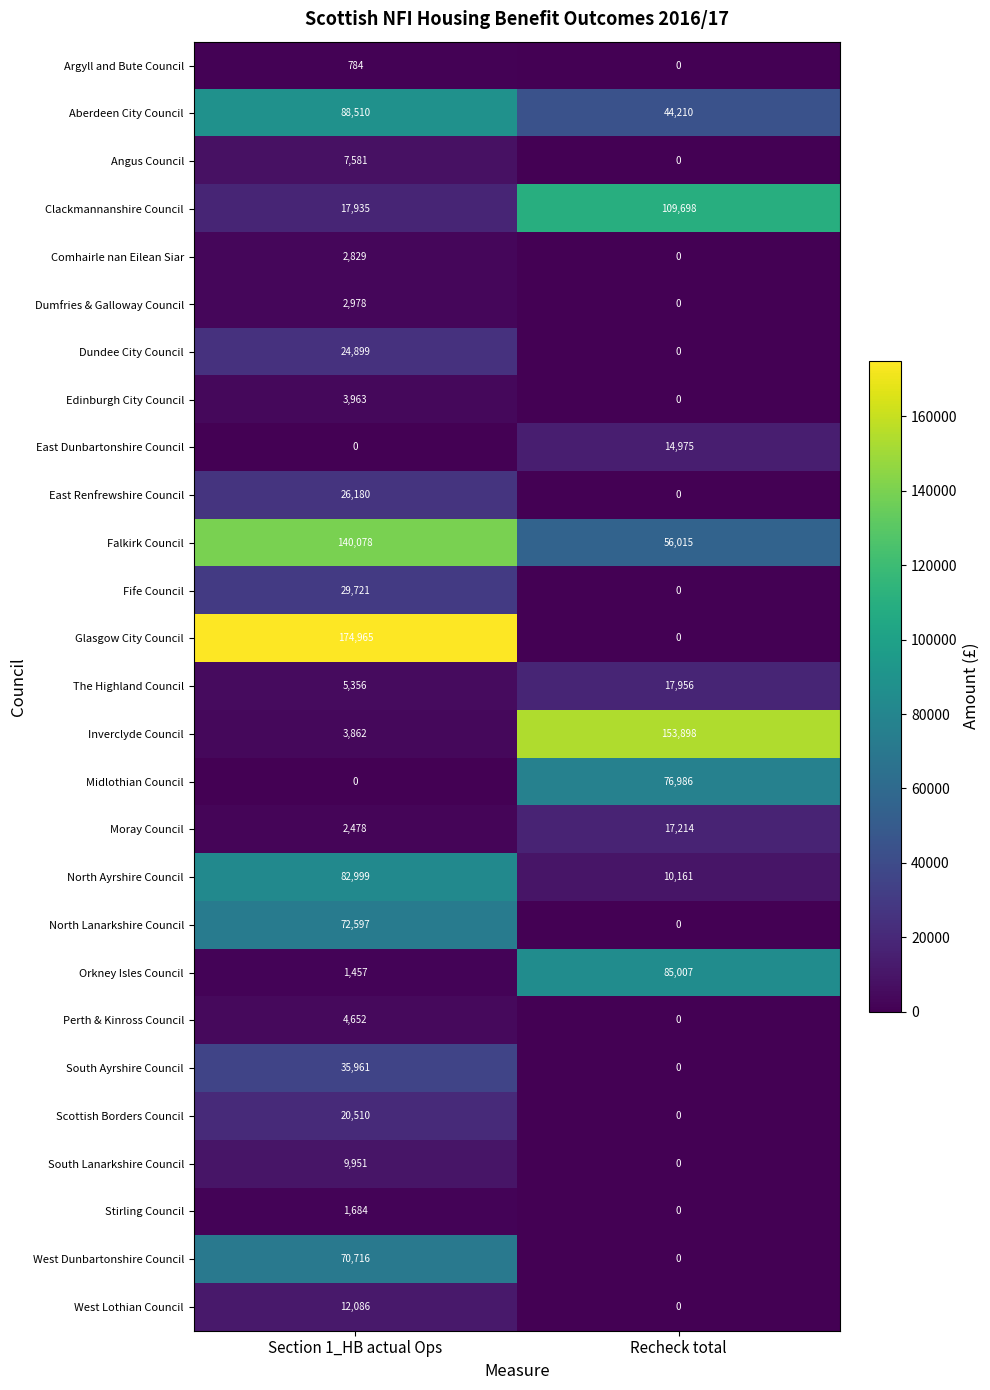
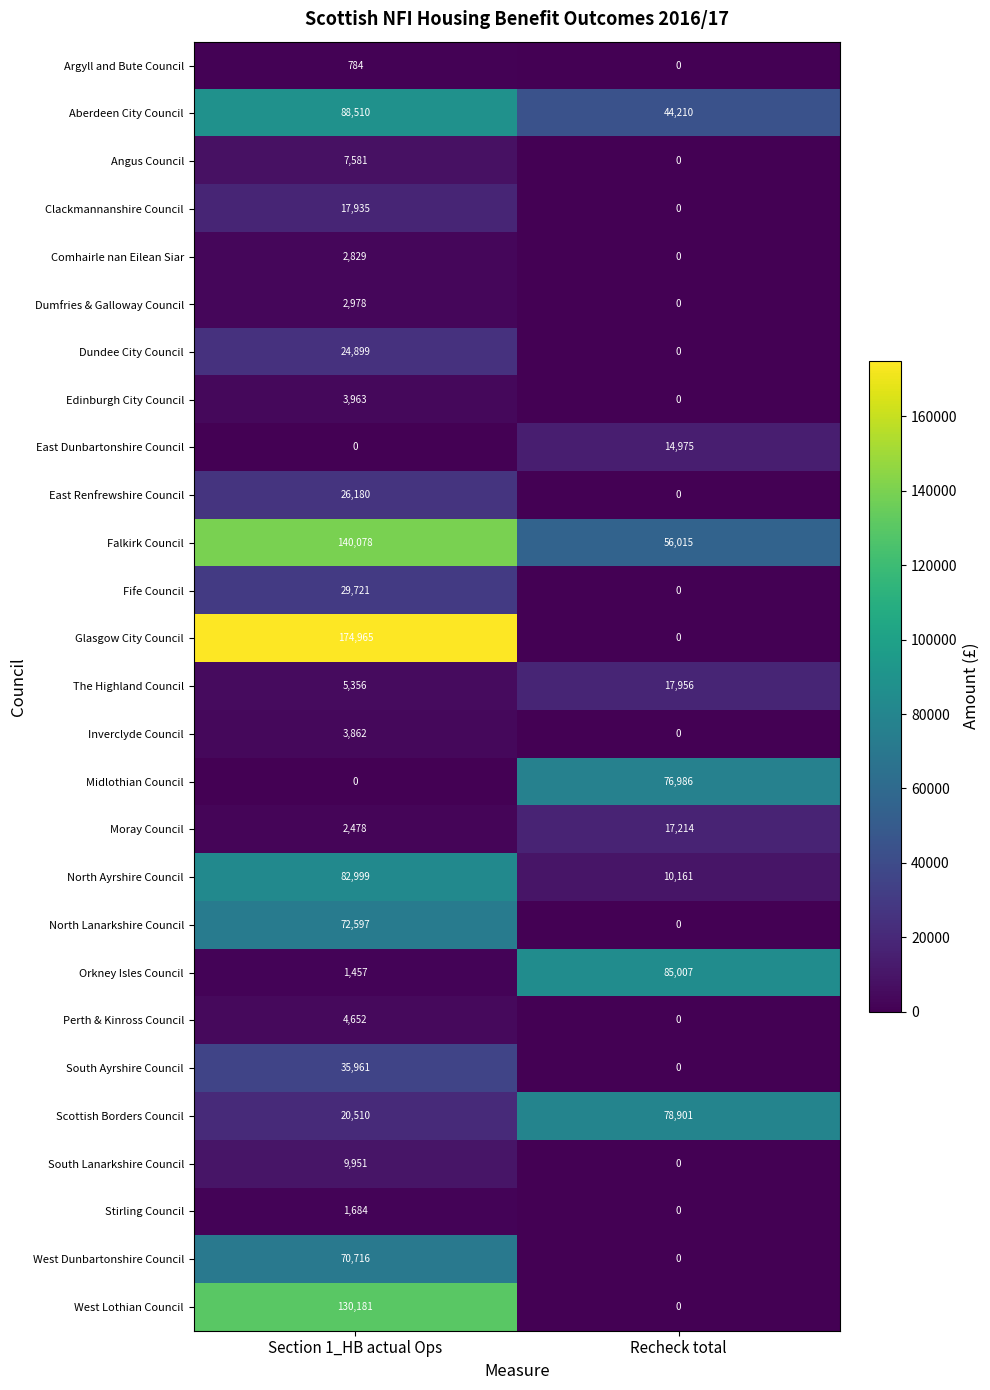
Clackmannanshire Council, Recheck total: 109,698 -> 0
Inverclyde Council, Recheck total: 153,898 -> 0
Scottish Borders Council, Recheck total: 0 -> 78,901
West Lothian Council, Section 1_HB actual Ops: 12,086 -> 130,181
